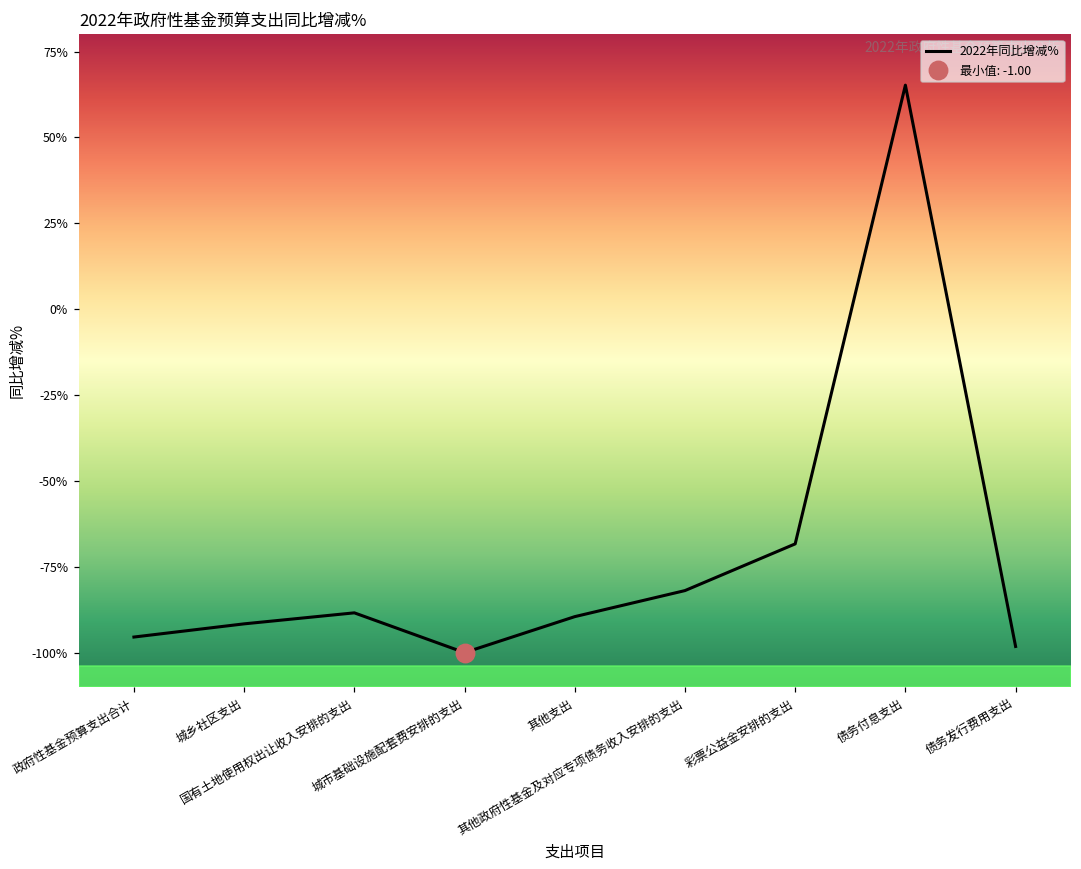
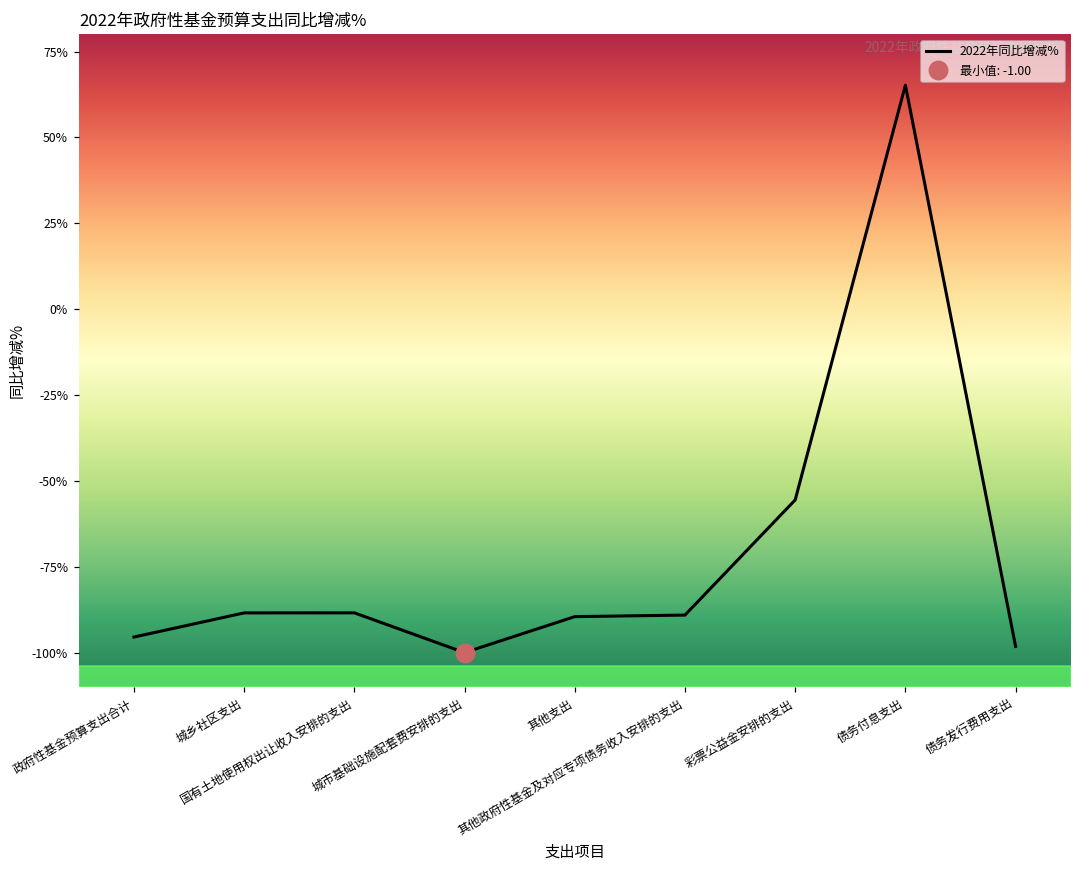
2022年同比增减%, 城乡社区支出: -92% -> -88%
2022年同比增减%, 其他政府性基金及对应专项债务收入安排的支出: -82% -> -89%
2022年同比增减%, 彩票公益金安排的支出: -68% -> -56%
